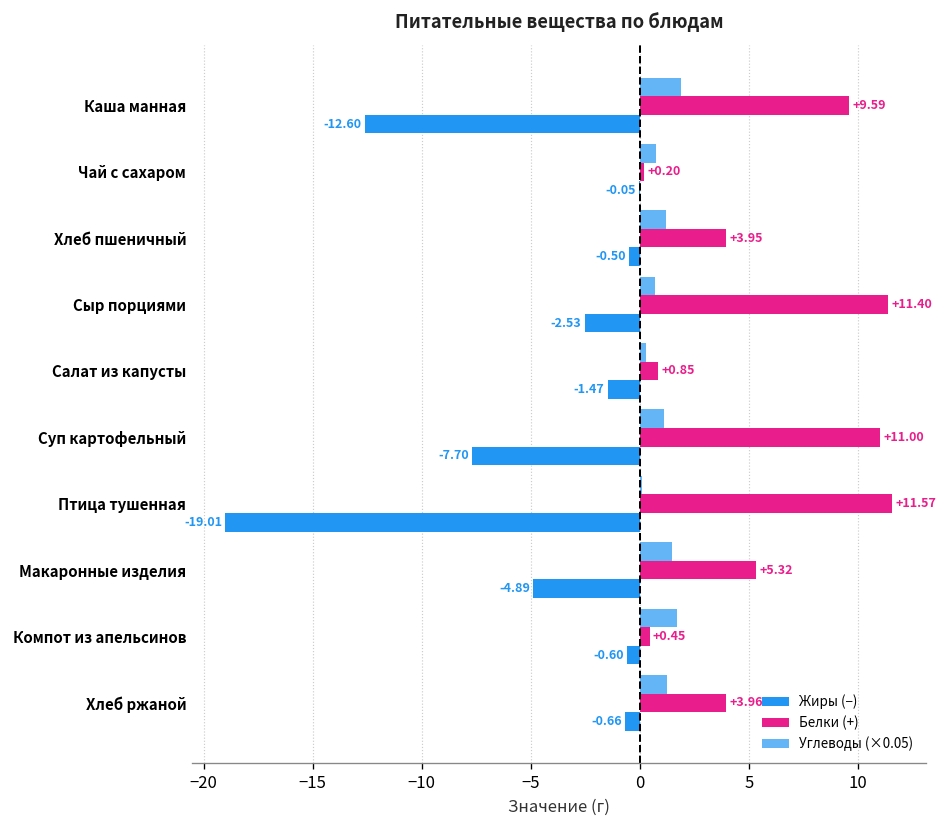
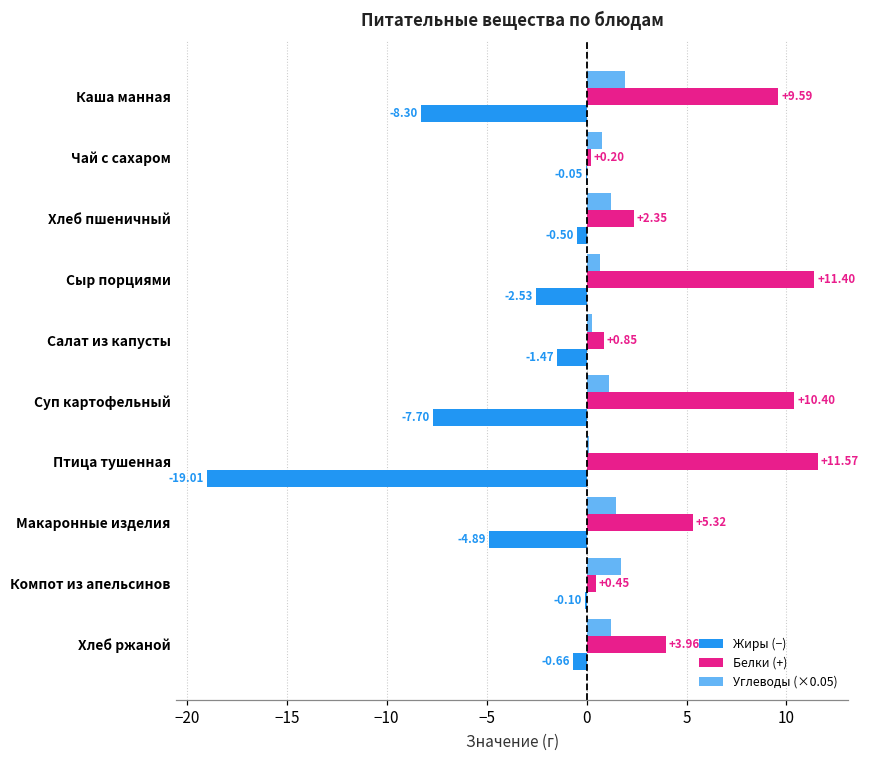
Жиры (−), Каша манная: -12.60 -> -8.30
Белки (+), Хлеб пшеничный: +3.95 -> +2.35
Белки (+), Суп картофельный: +11.00 -> +10.40
Жиры (−), Компот из апельсинов: -0.60 -> -0.10
